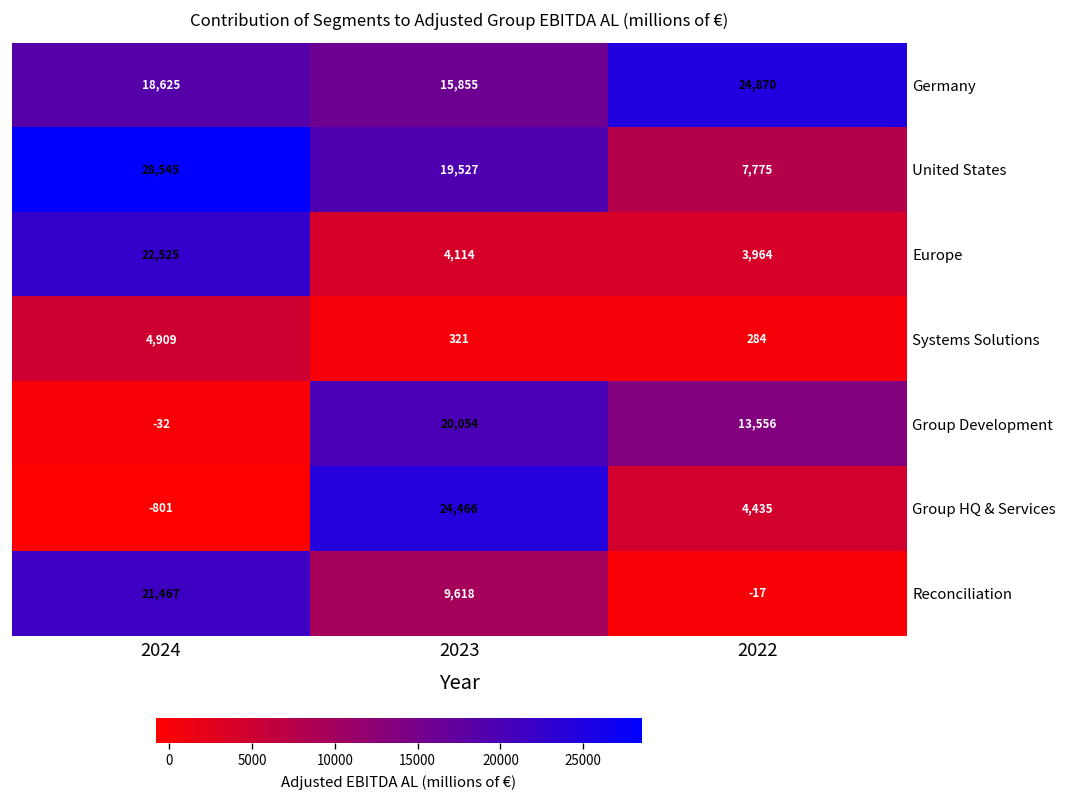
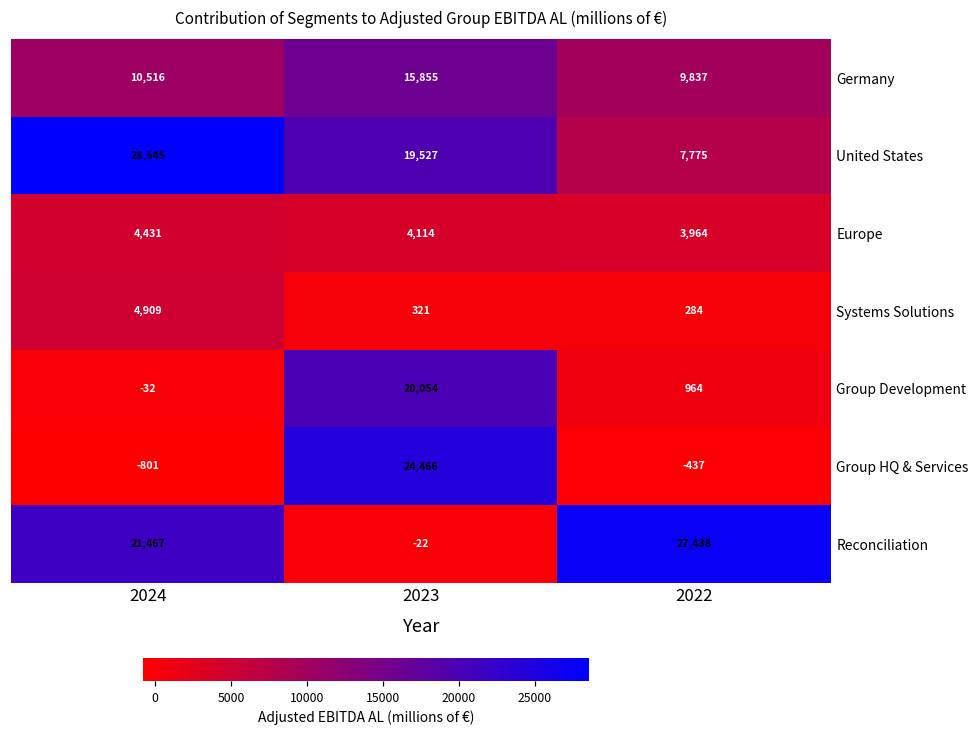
Germany, 2024: 18,625 -> 10,516
Germany, 2022: 24,870 -> 9,837
Europe, 2024: 22,525 -> 4,431
Group Development, 2022: 13,556 -> 964
Group HQ & Services, 2022: 4,435 -> -437
Reconciliation, 2023: 9,618 -> -22
Reconciliation, 2022: -17 -> 27,438
